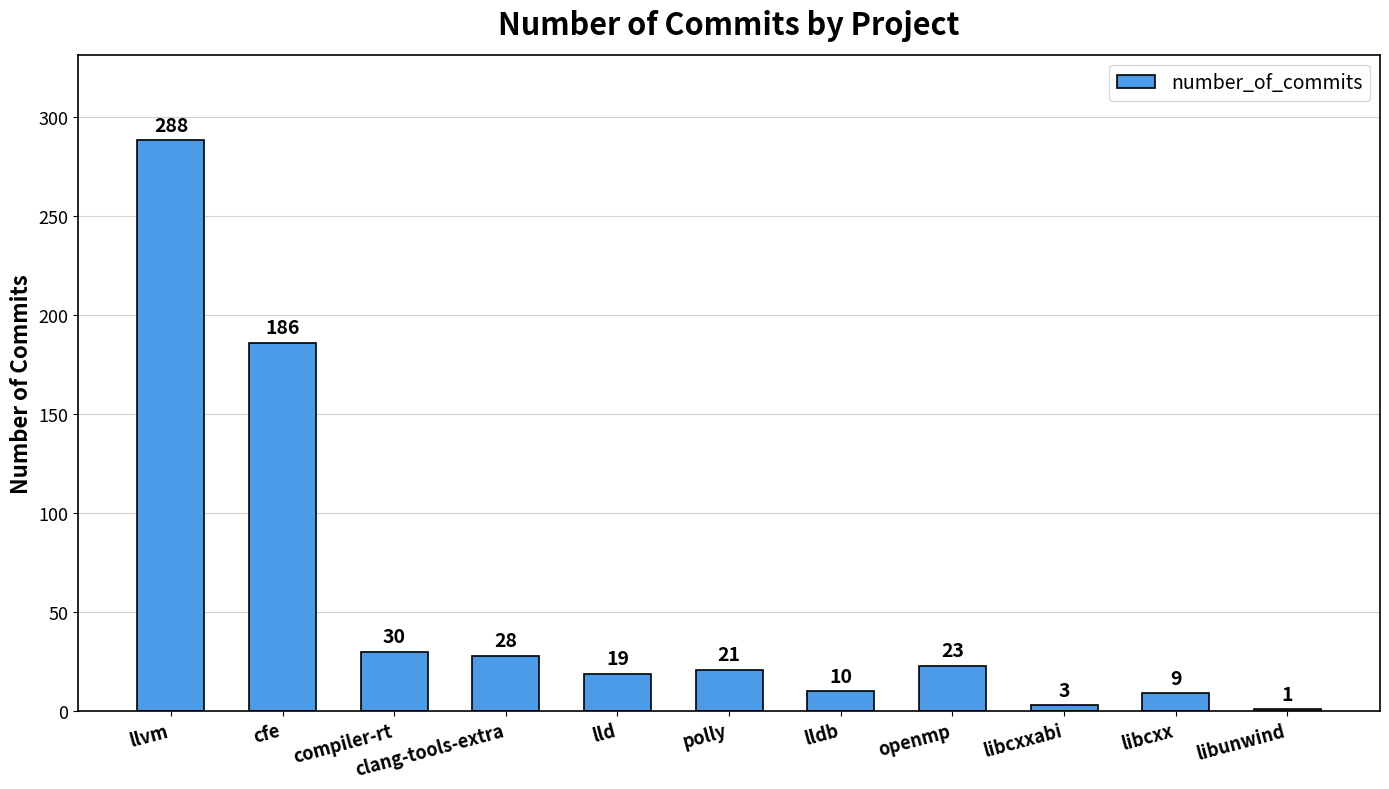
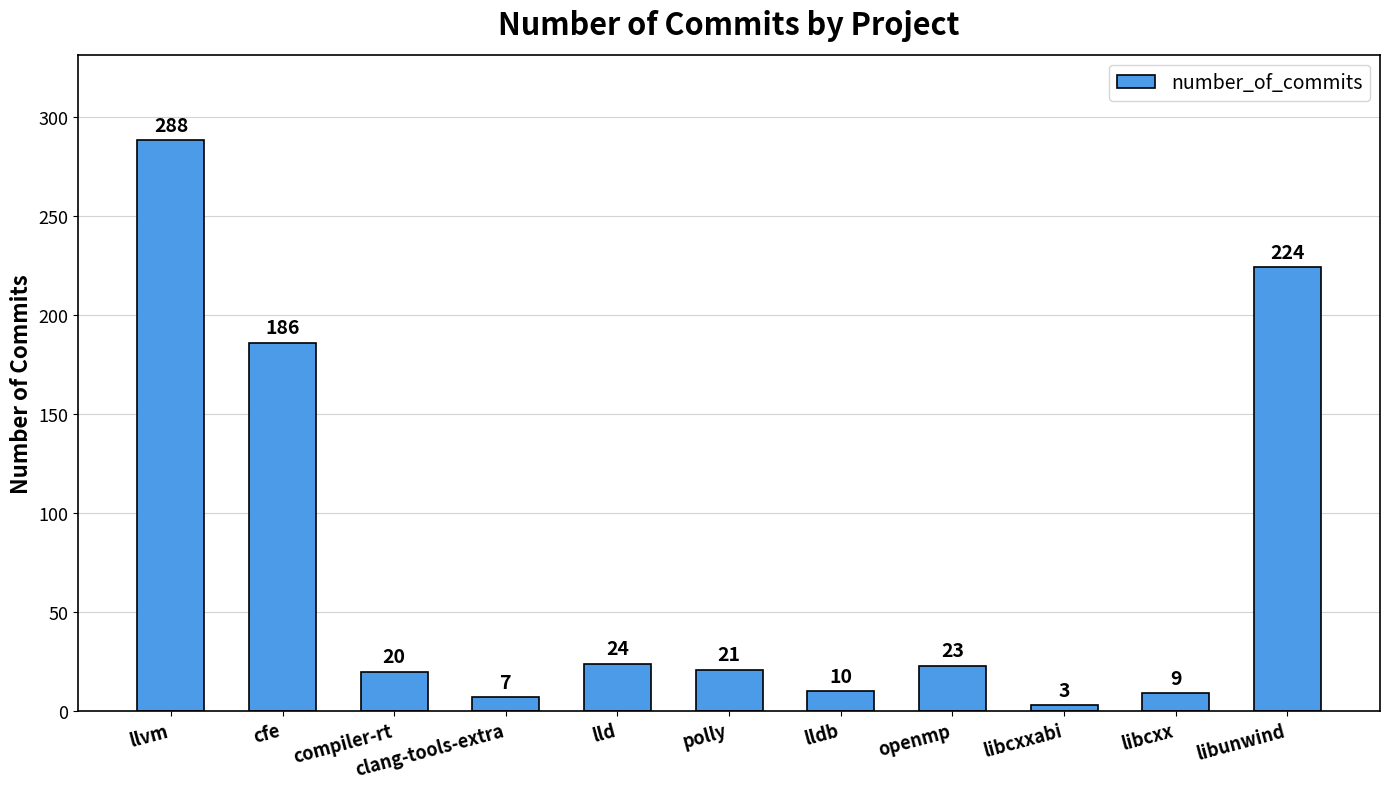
compiler-rt: 30 -> 20
clang-tools-extra: 28 -> 7
lld: 19 -> 24
libunwind: 1 -> 224
